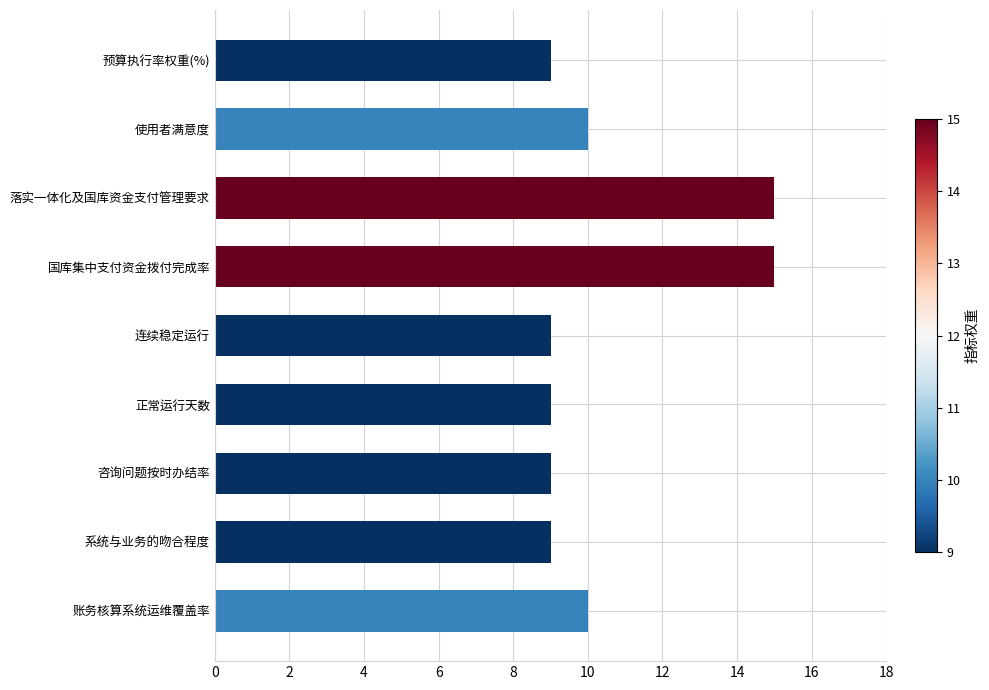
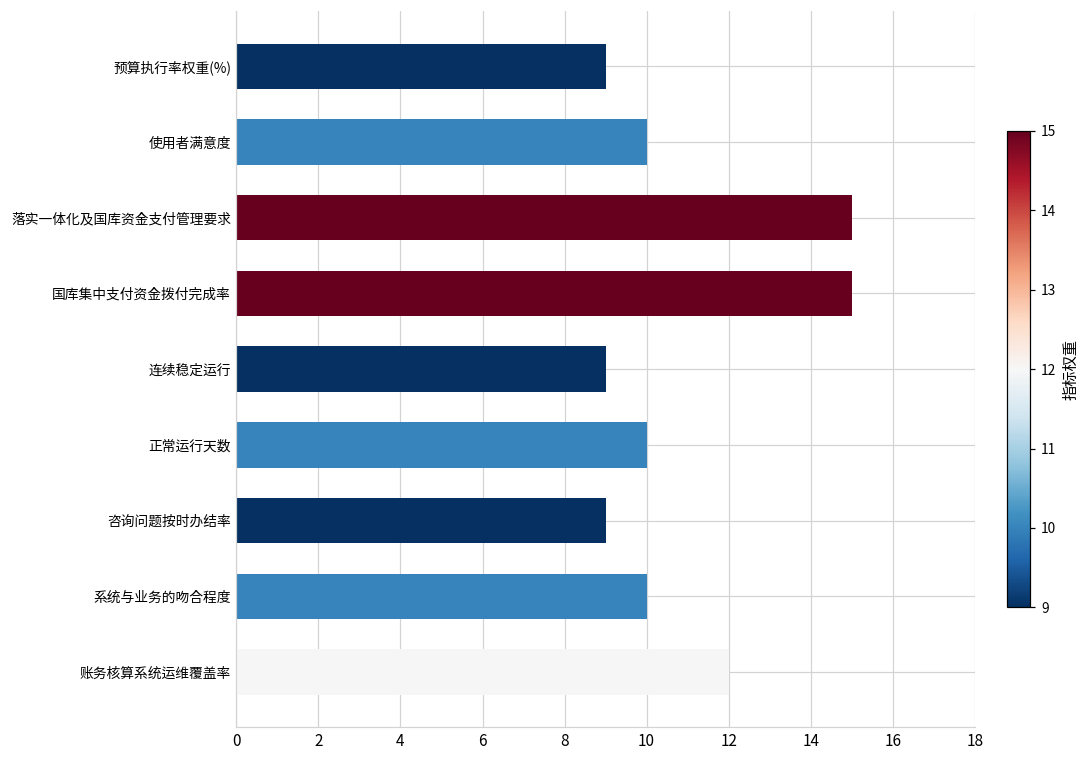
正常运行天数: 9 -> 10
系统与业务的吻合程度: 9 -> 10
账务核算系统运维覆盖率: 10 -> 12
